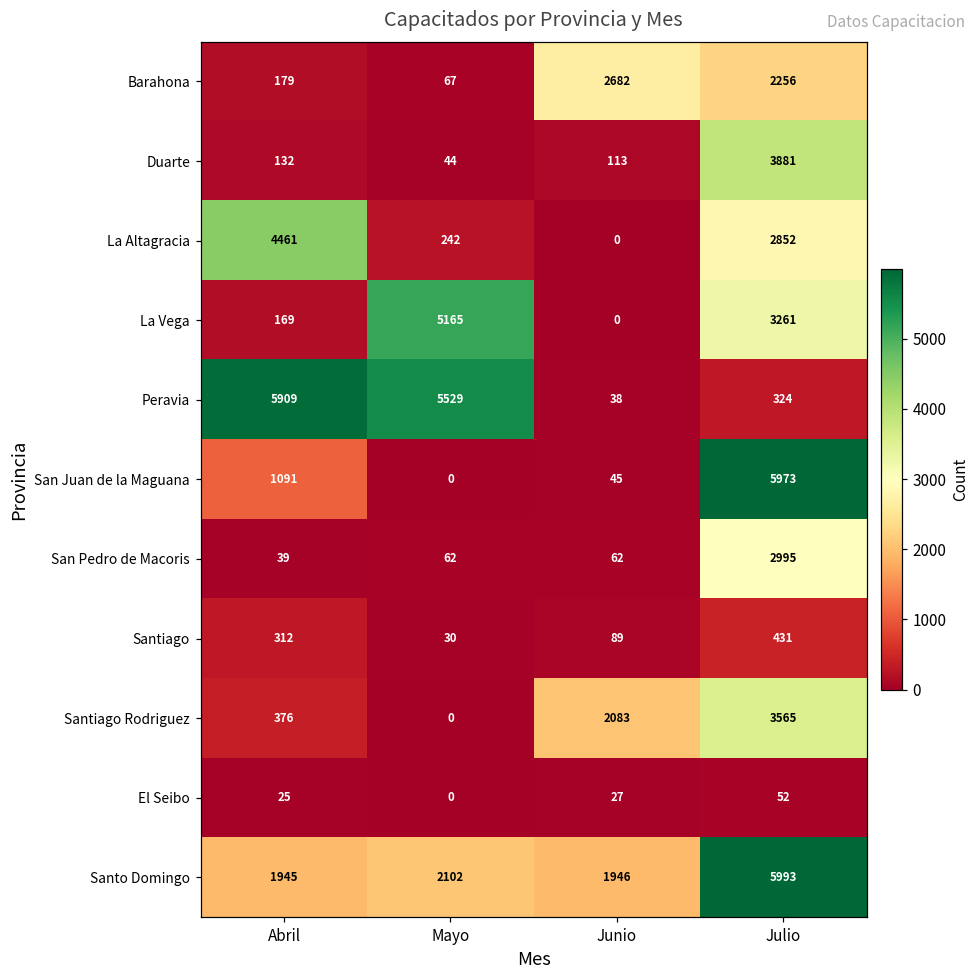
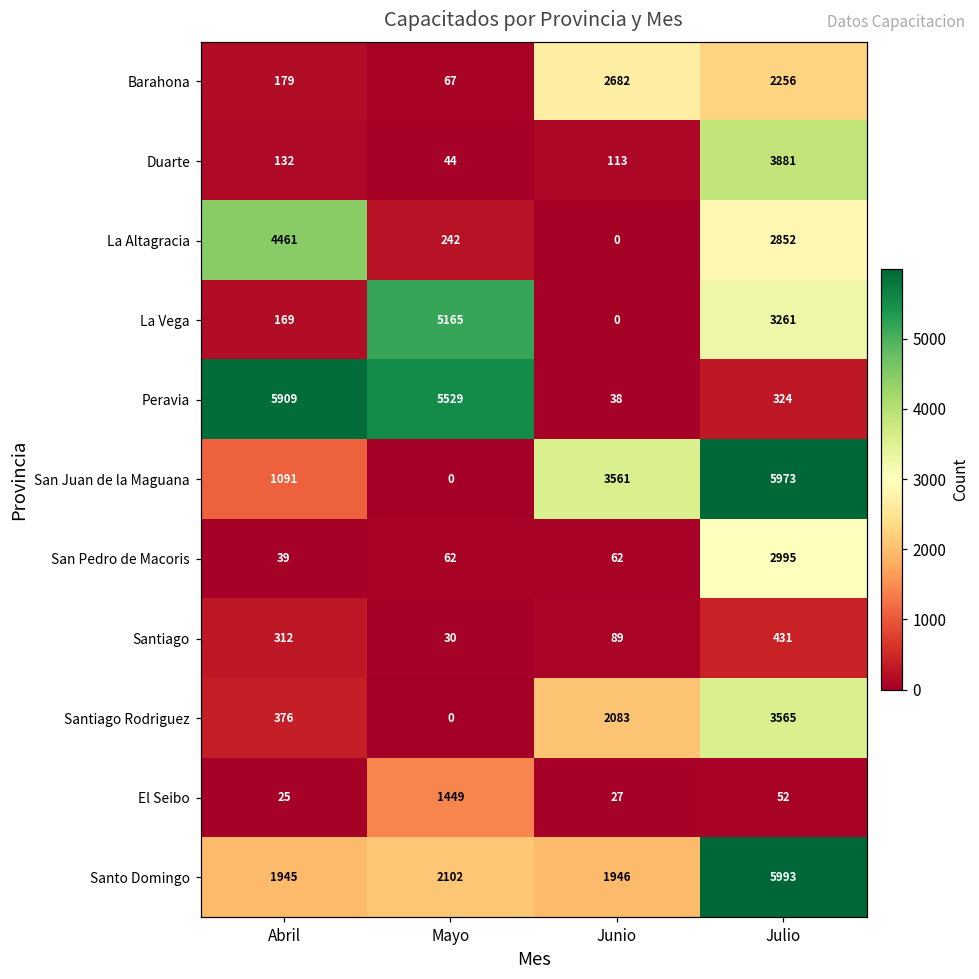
San Juan de la Maguana, Junio: 45 -> 3561
El Seibo, Mayo: 0 -> 1449
